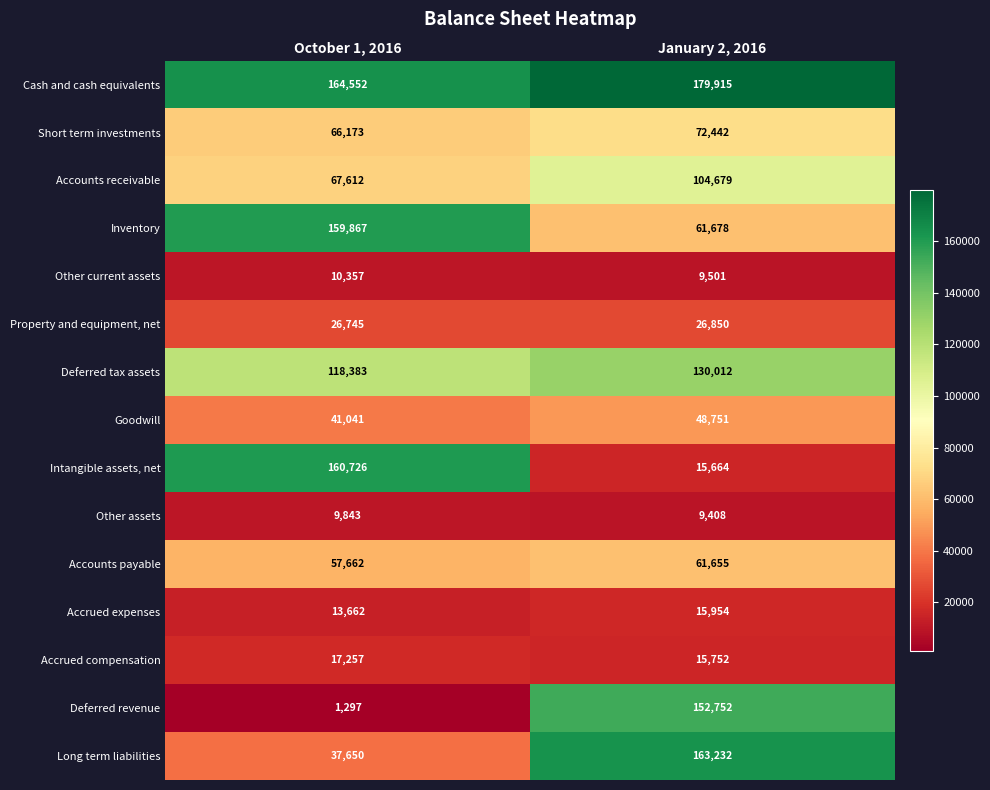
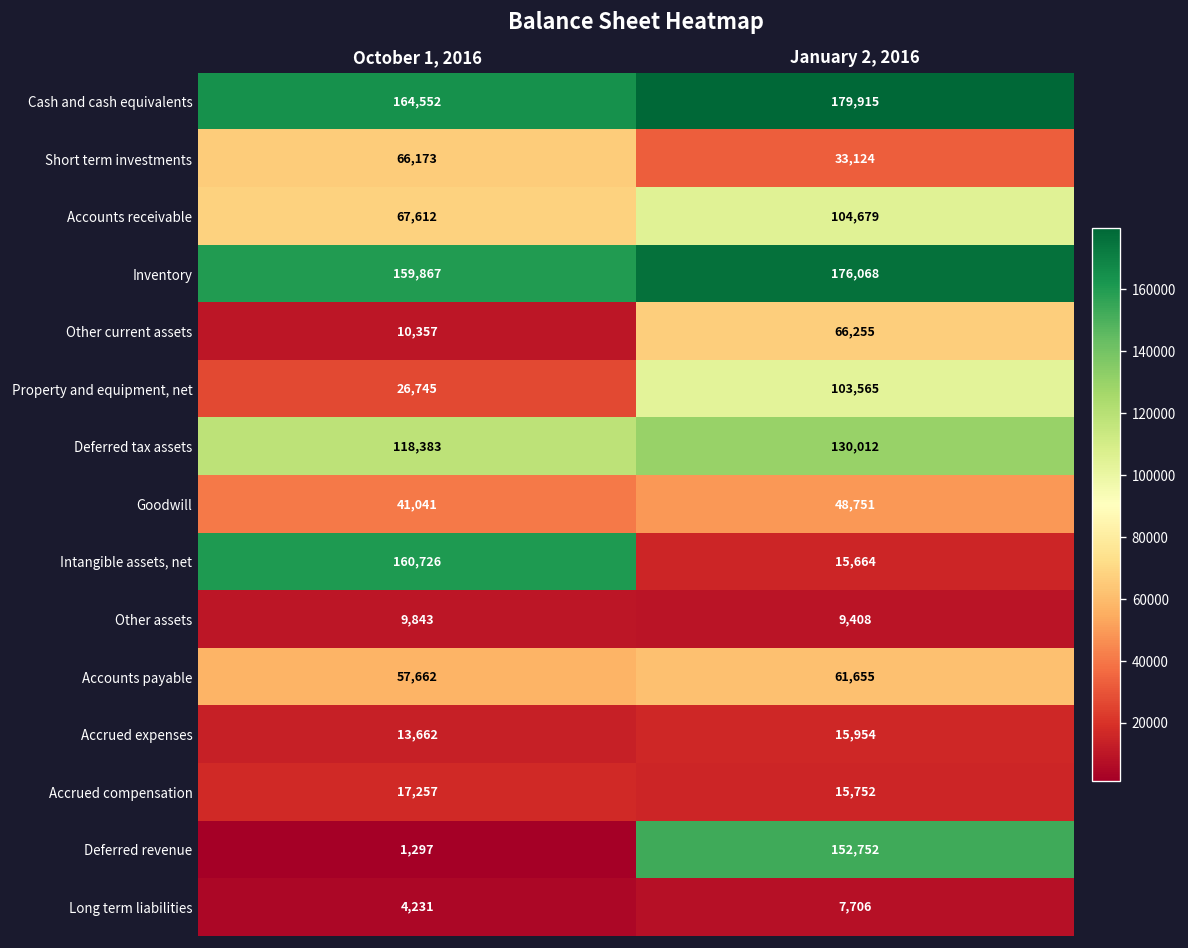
Short term investments, January 2, 2016: 72,442 -> 33,124
Inventory, January 2, 2016: 61,678 -> 176,068
Other current assets, January 2, 2016: 9,501 -> 66,255
Property and equipment, net, January 2, 2016: 26,850 -> 103,565
Long term liabilities, October 1, 2016: 37,650 -> 4,231
Long term liabilities, January 2, 2016: 163,232 -> 7,706
